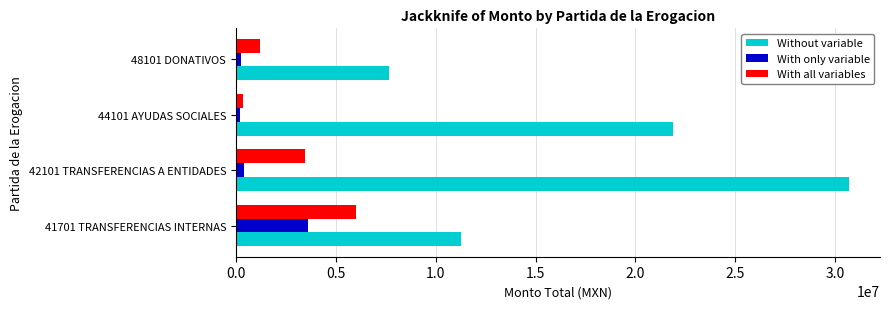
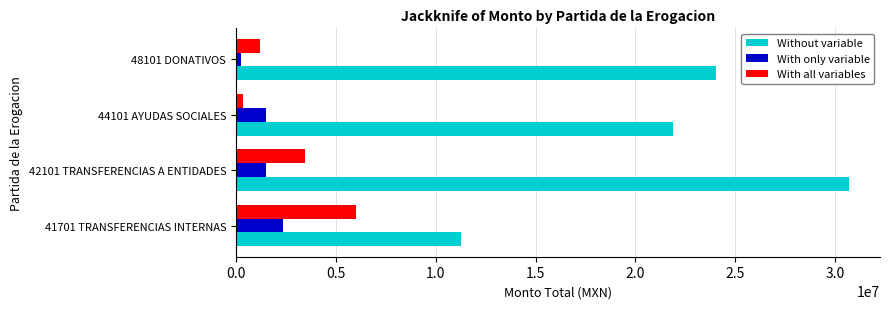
Without variable, 48101 DONATIVOS: 7700000 -> 24000000
With only variable, 44101 AYUDAS SOCIALES: 200000 -> 1500000
With only variable, 42101 TRANSFERENCIAS A ENTIDADES: 400000 -> 1500000
With only variable, 41701 TRANSFERENCIAS INTERNAS: 3600000 -> 2300000
